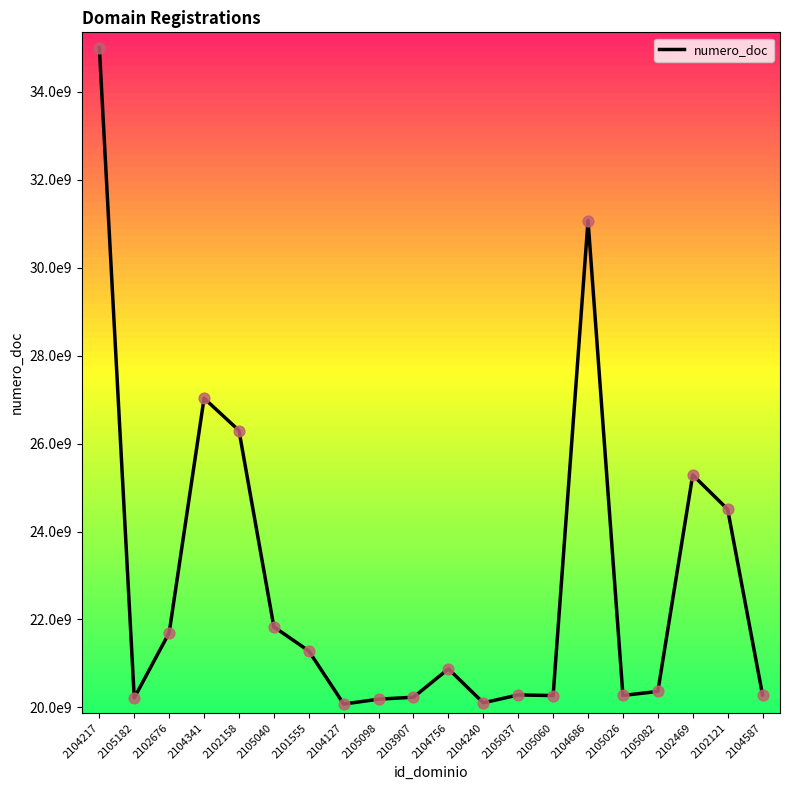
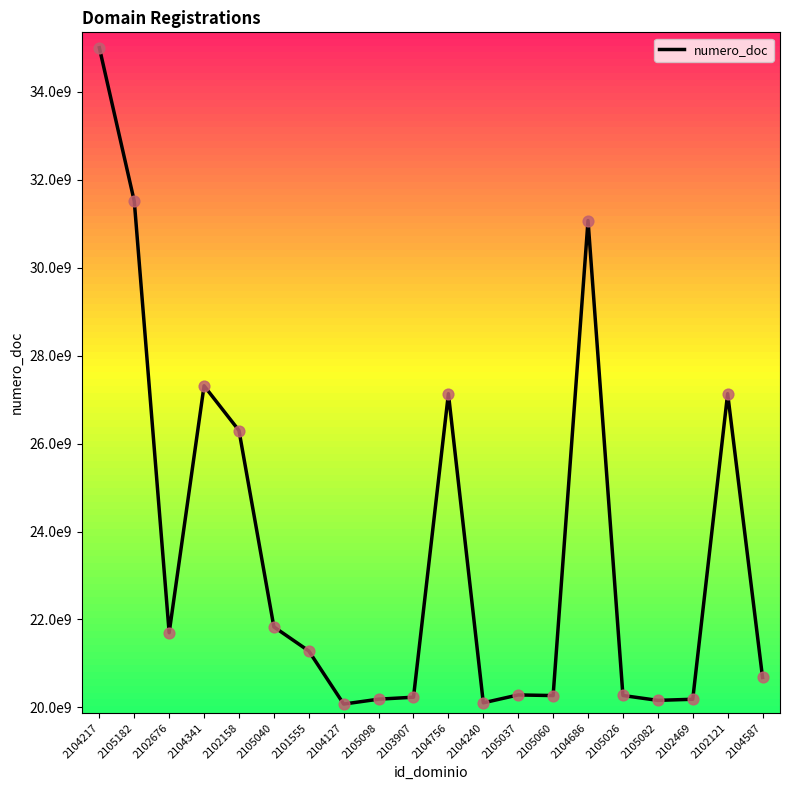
2105182: 20200000000 -> 31500000000
2104341: 27000000000 -> 27300000000
2104756: 20900000000 -> 27100000000
2105082: 20400000000 -> 20200000000
2102469: 25300000000 -> 20200000000
2102121: 24500000000 -> 27100000000
2104587: 20300000000 -> 20700000000
